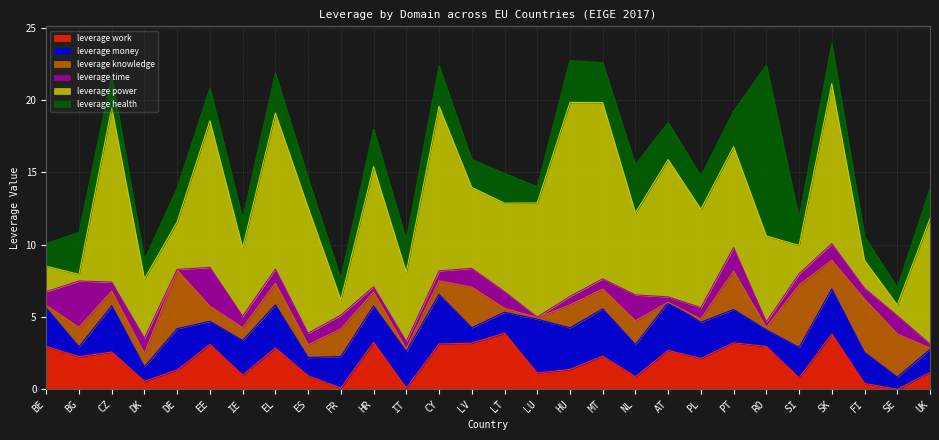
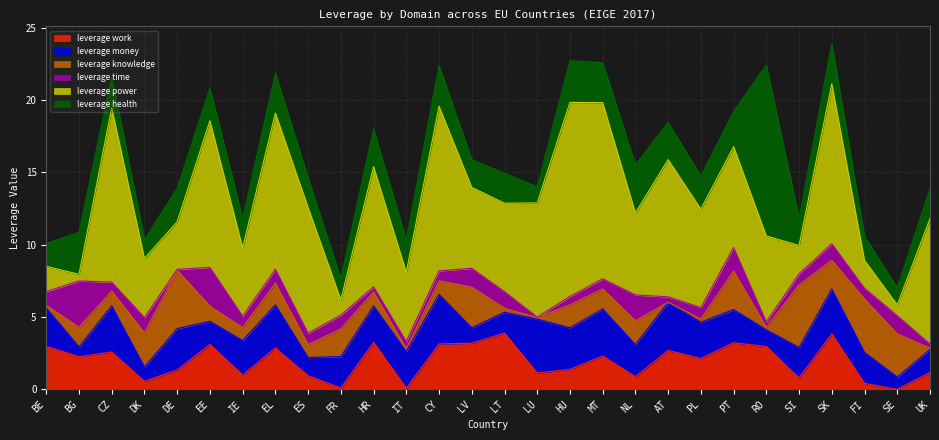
leverage knowledge, DK: 0.9 -> 2.3
